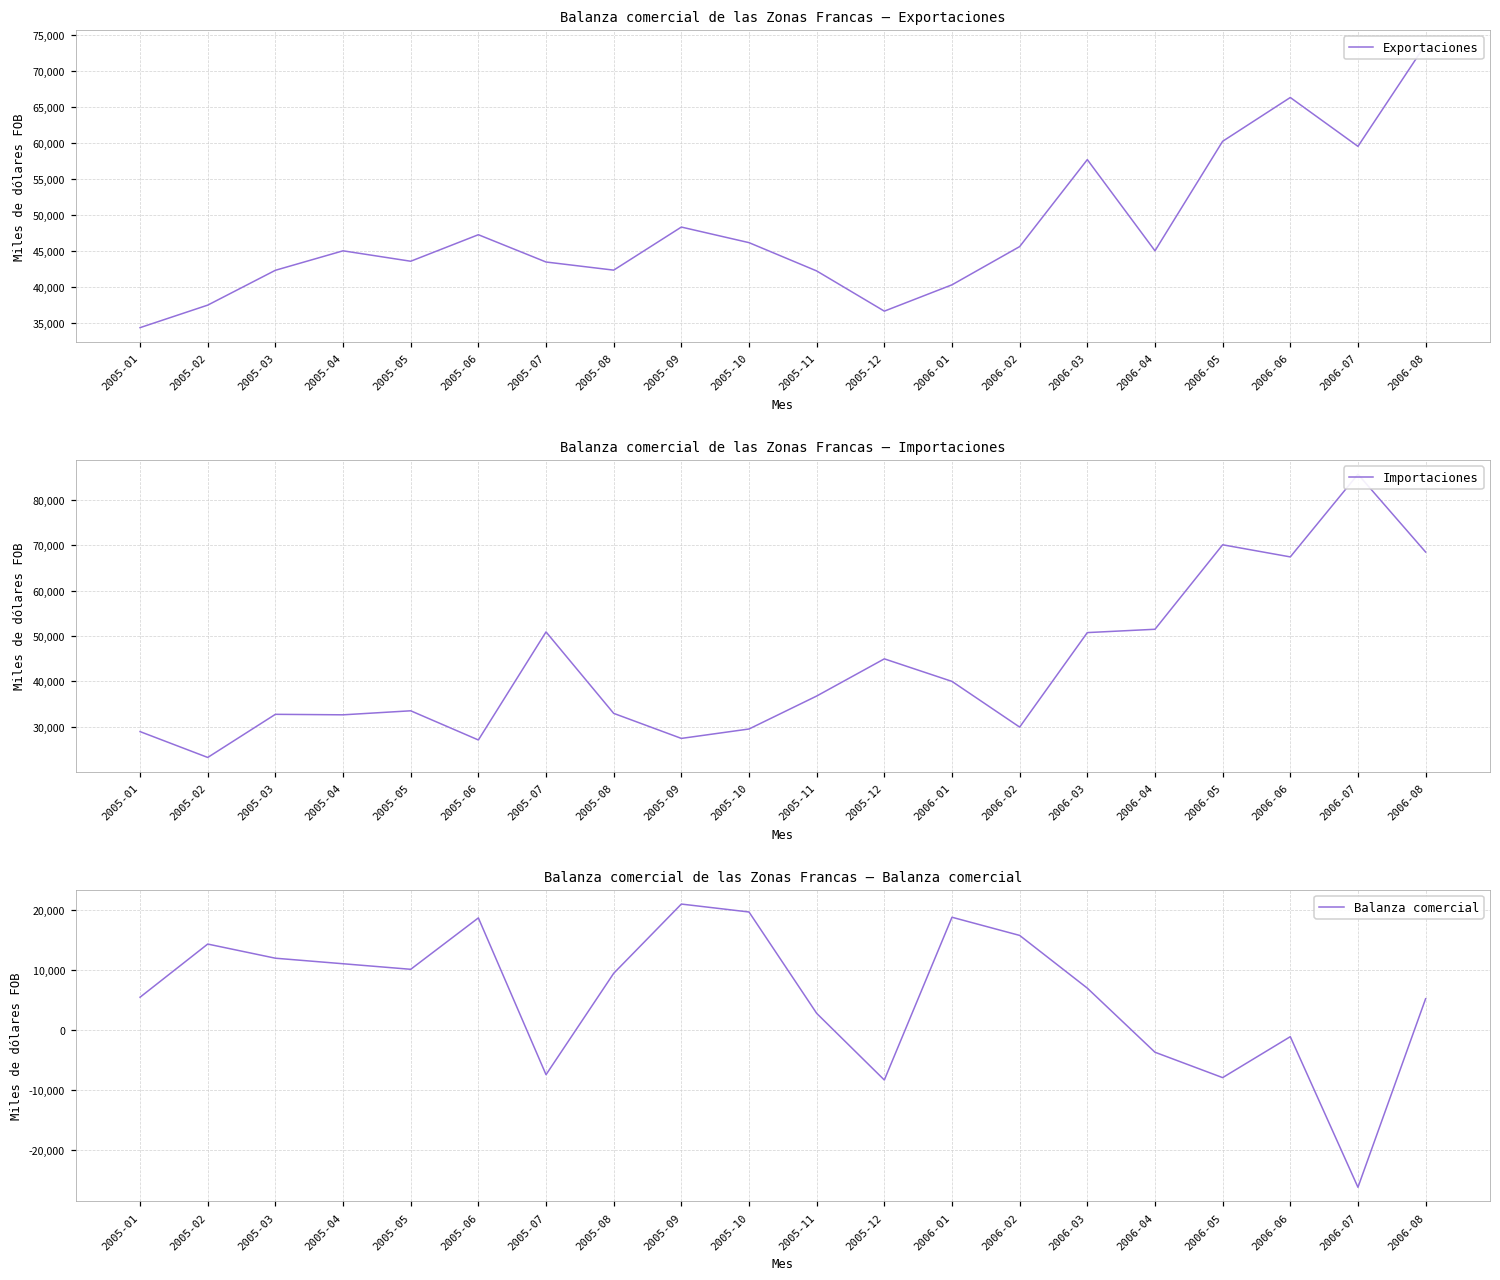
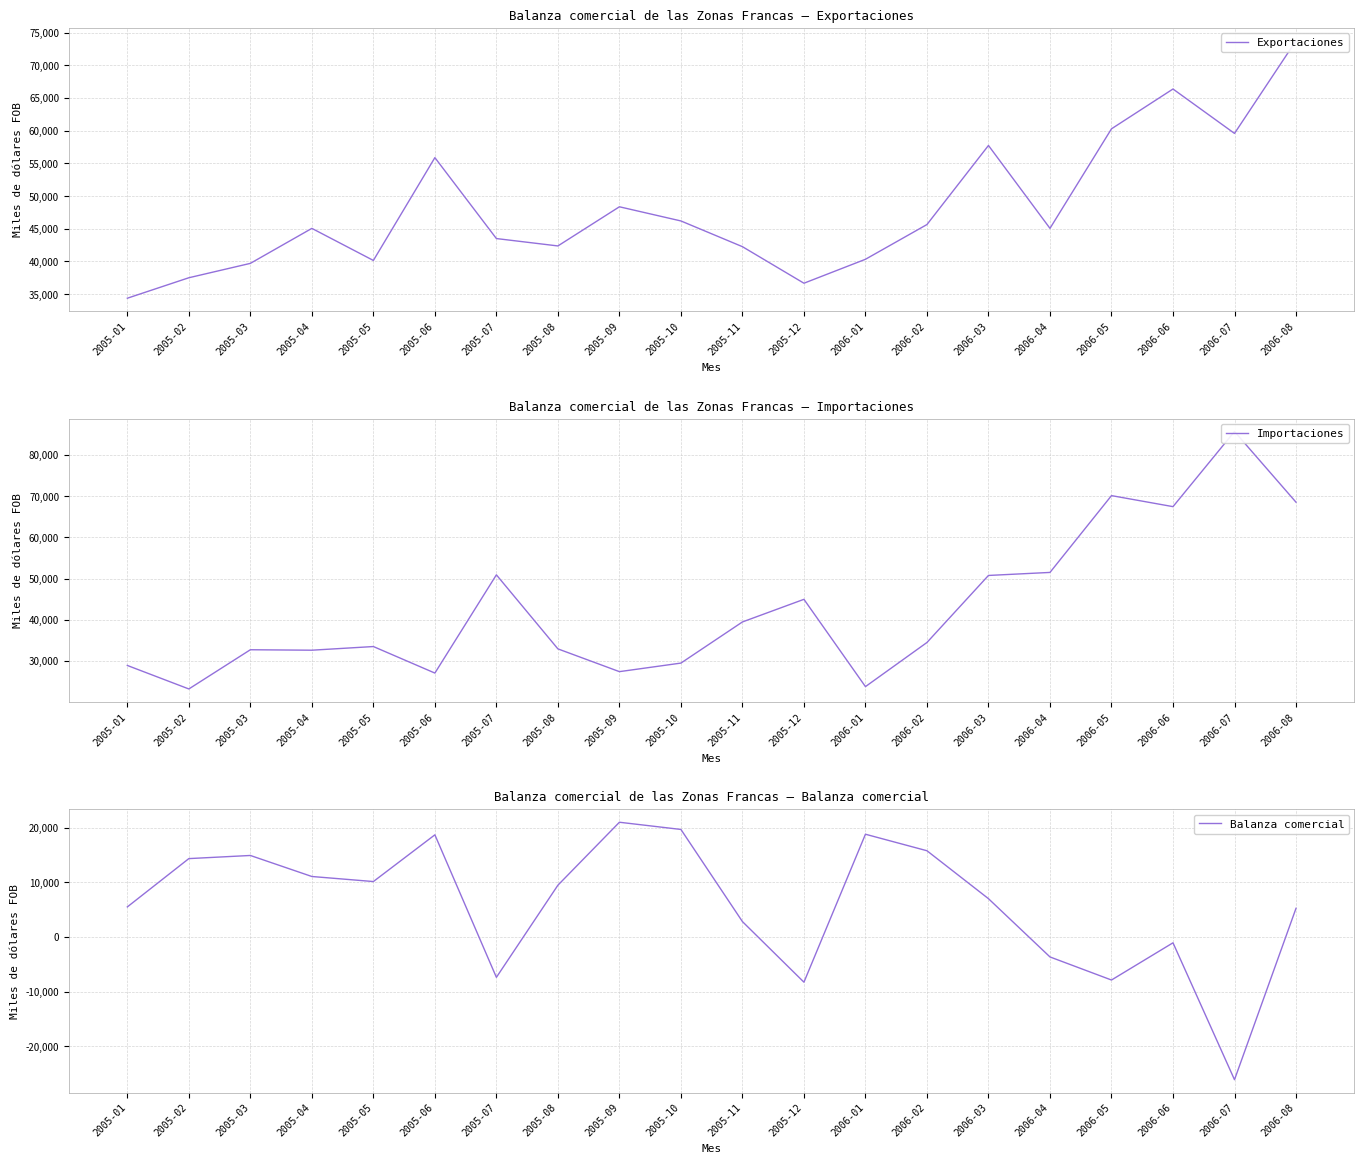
Balanza comercial de las Zonas Francas — Exportaciones, 2005-03: 42,000 -> 40,000
Balanza comercial de las Zonas Francas — Exportaciones, 2005-05: 44,000 -> 40,000
Balanza comercial de las Zonas Francas — Exportaciones, 2005-06: 47,000 -> 56,000
Balanza comercial de las Zonas Francas — Importaciones, 2005-11: 37,000 -> 39,000
Balanza comercial de las Zonas Francas — Importaciones, 2006-01: 40,000 -> 24,000
Balanza comercial de las Zonas Francas — Importaciones, 2006-02: 30,000 -> 34,000
Balanza comercial de las Zonas Francas — Balanza comercial, 2005-03: 12,000 -> 15,000
